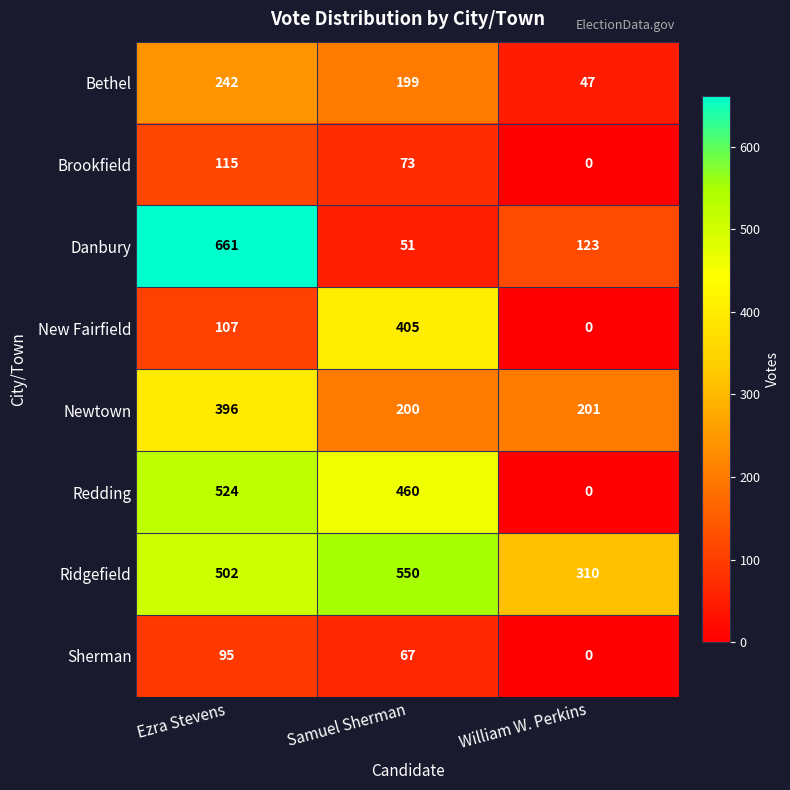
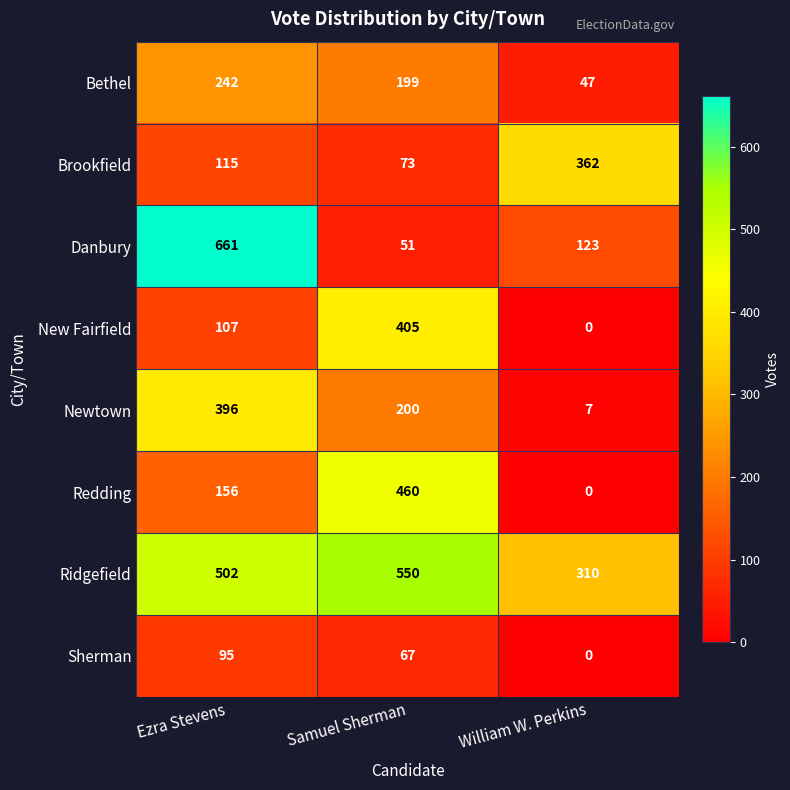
Brookfield, William W. Perkins: 0 -> 362
Newtown, William W. Perkins: 201 -> 7
Redding, Ezra Stevens: 524 -> 156
